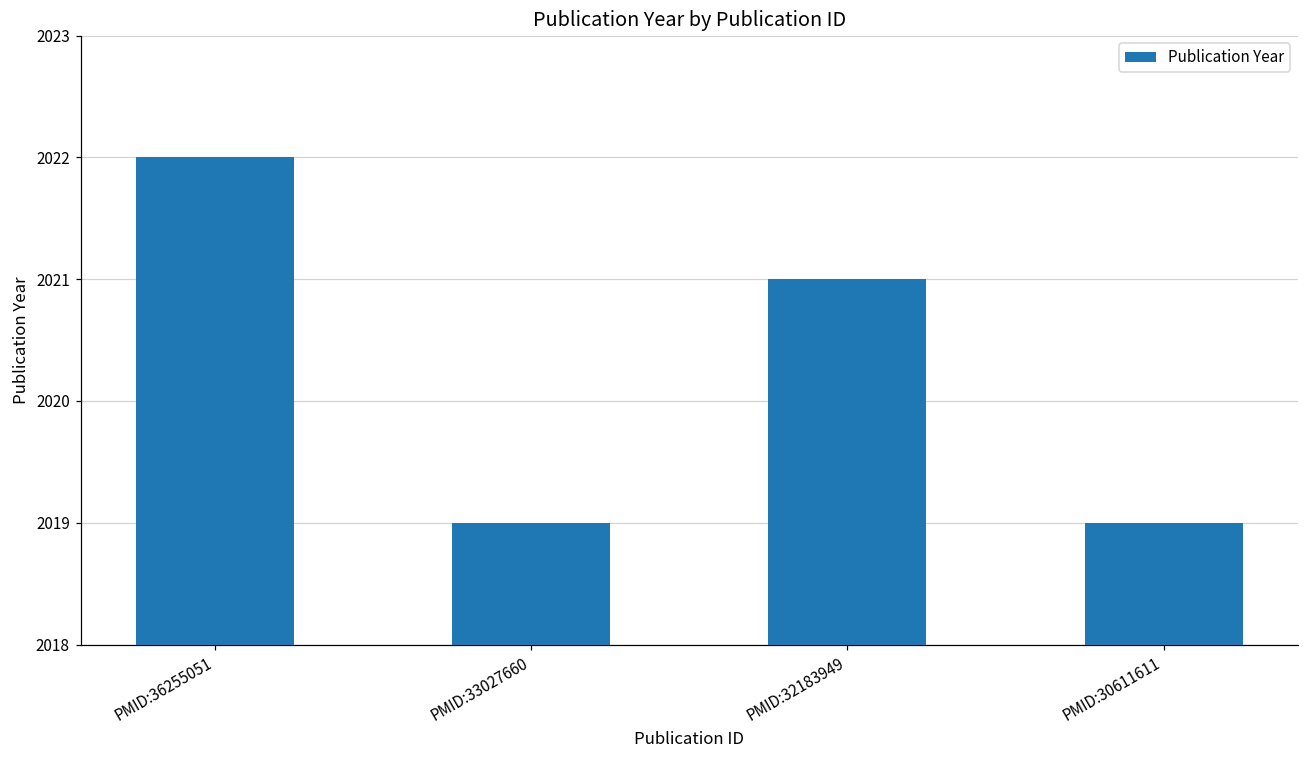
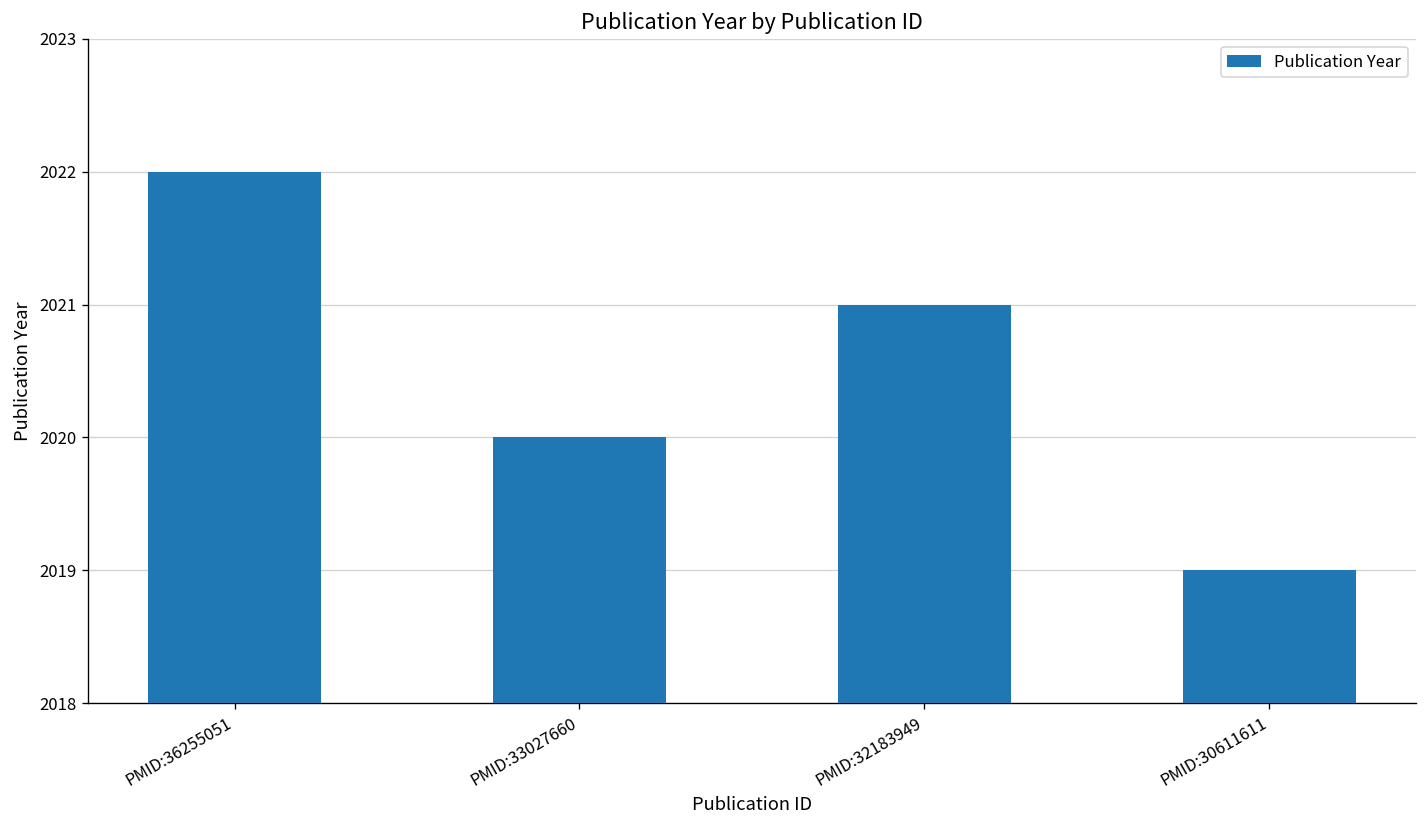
PMID:33027660: 2019 -> 2020
